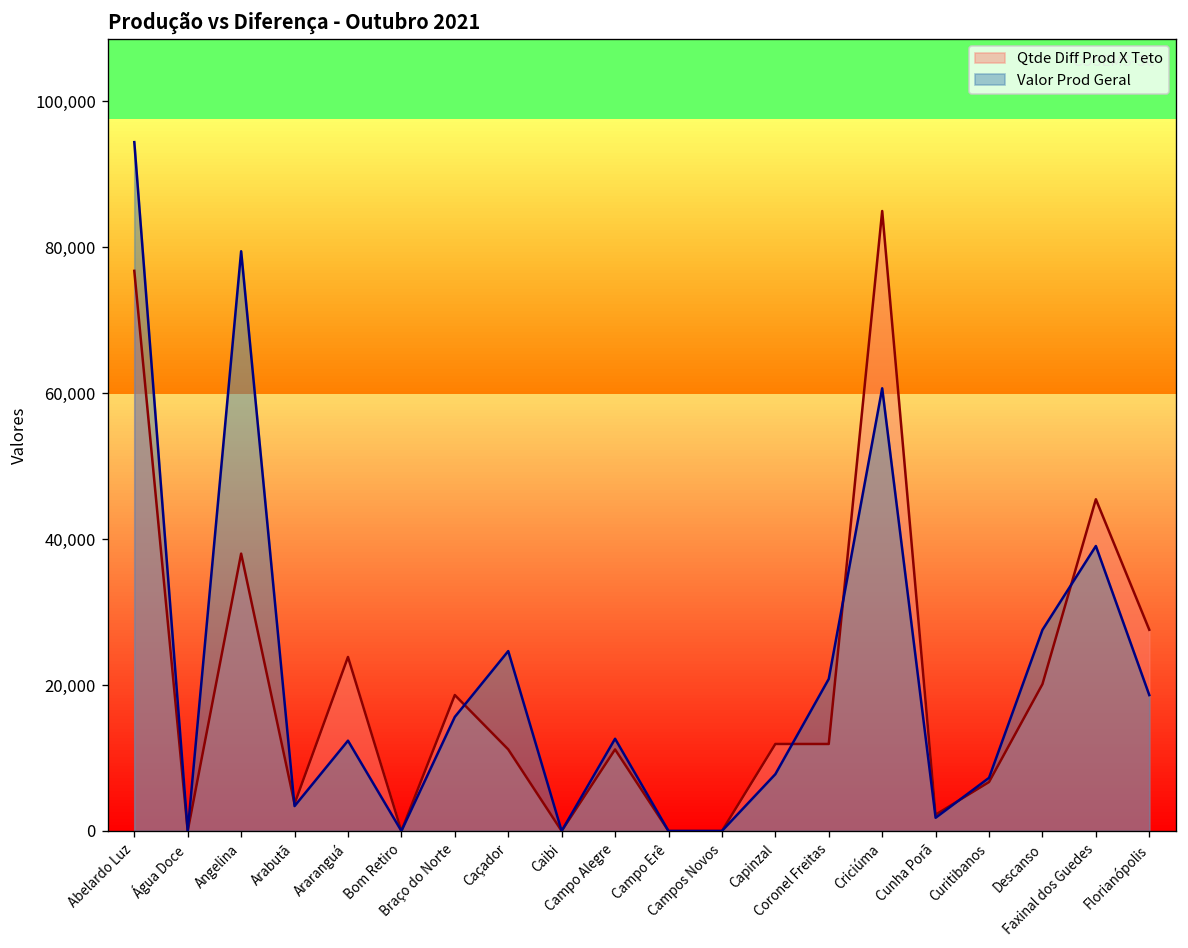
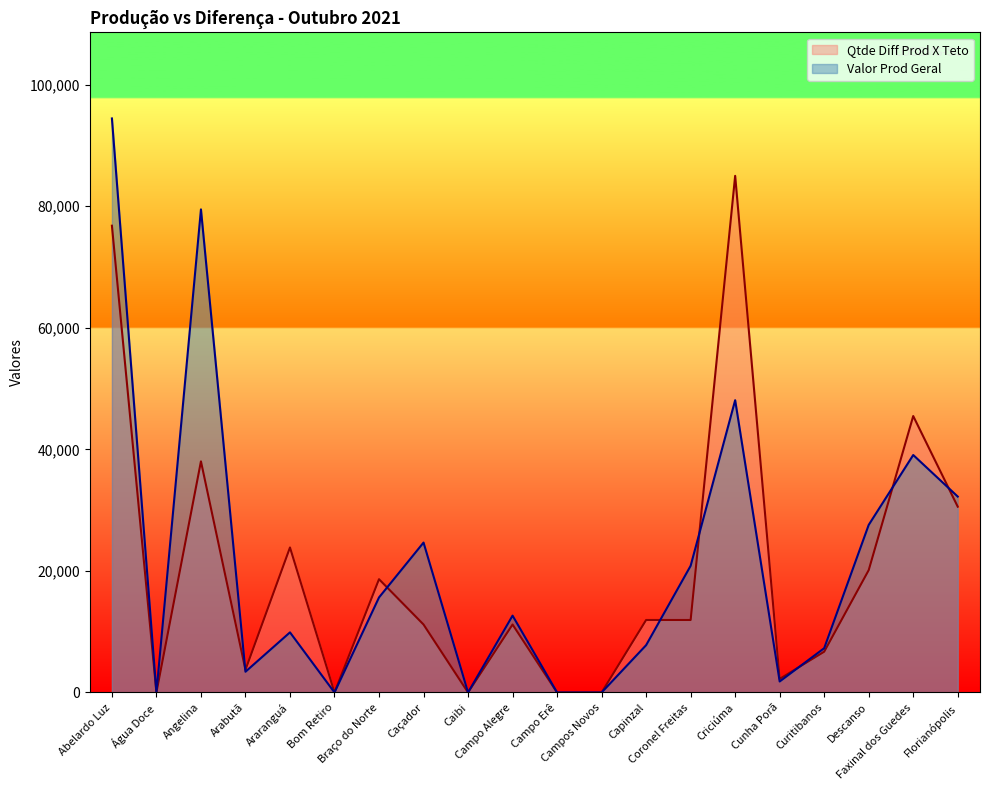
Valor Prod Geral, Araranguá: 12,000 -> 10,000
Valor Prod Geral, Criciúma: 61,000 -> 48,000
Qtde Diff Prod X Teto, Florianópolis: 28,000 -> 31,000
Valor Prod Geral, Florianópolis: 19,000 -> 32,000
